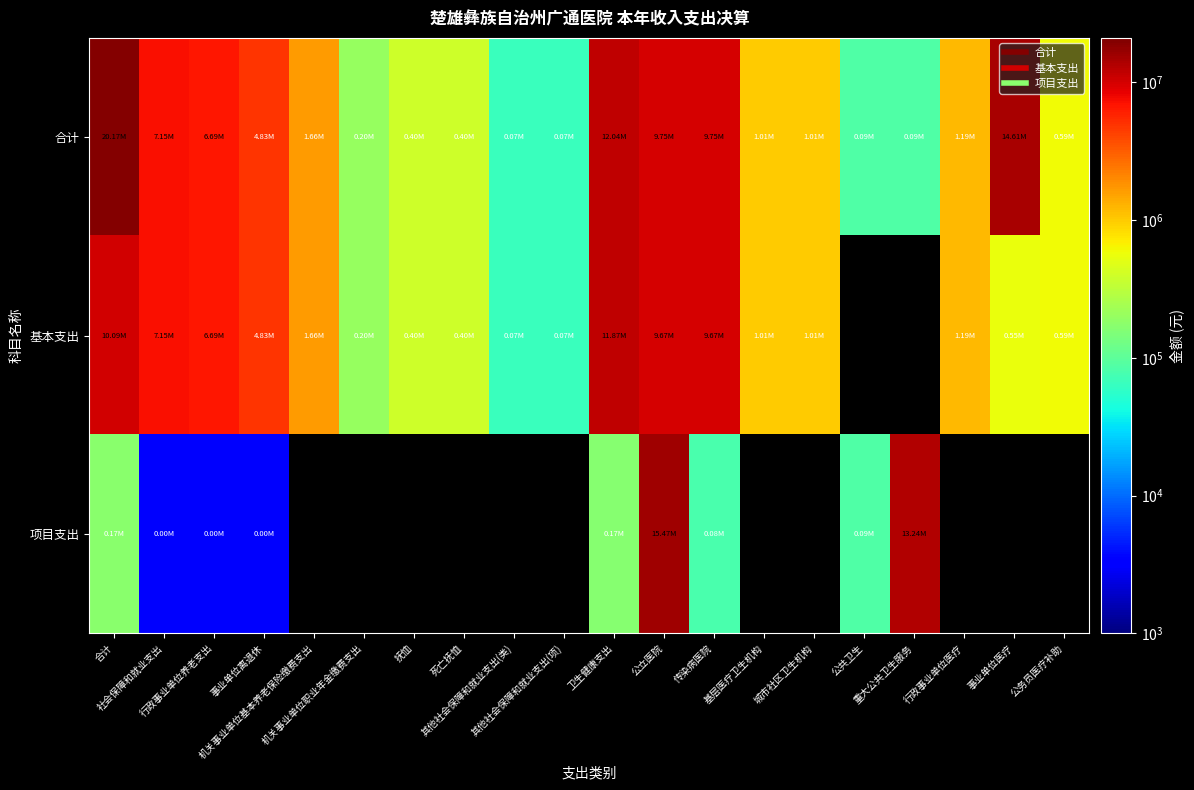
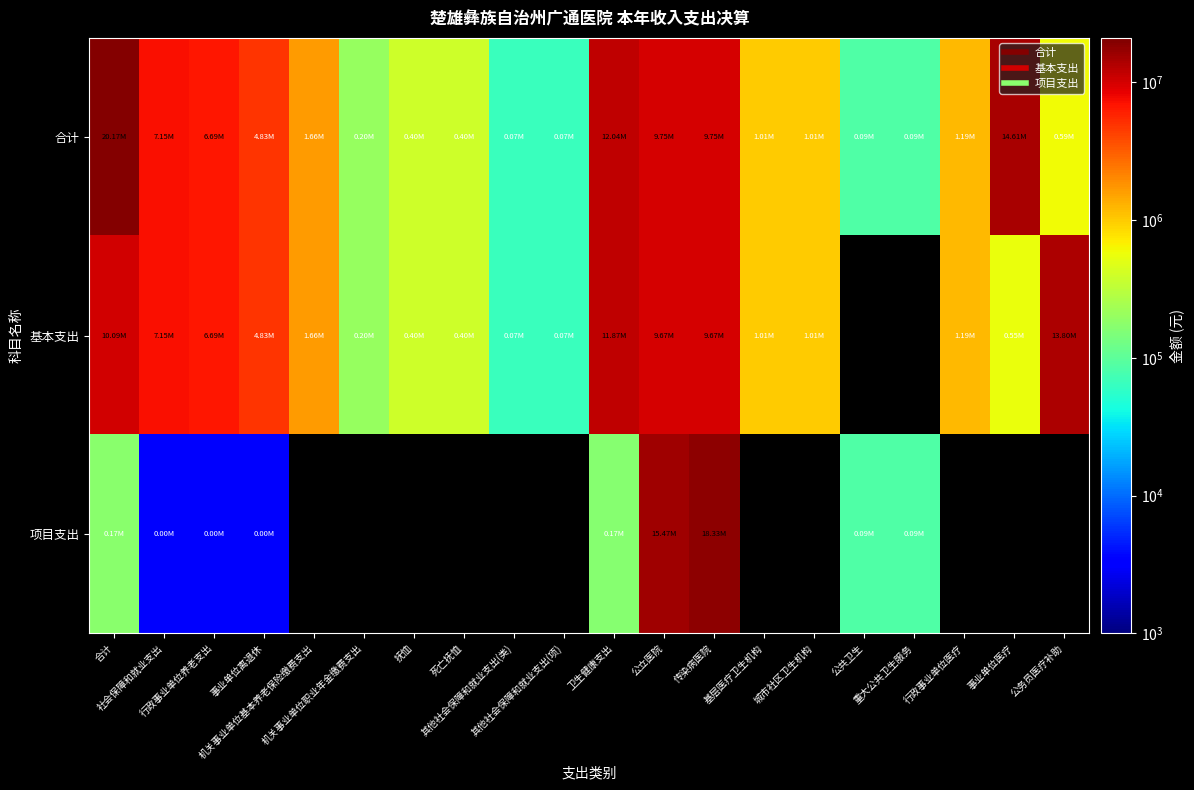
基本支出, 公务员医疗补助: 0.59M -> 13.80M
项目支出, 传染病医院: 0.08M -> 18.33M
项目支出, 重大公共卫生服务: 13.24M -> 0.09M
